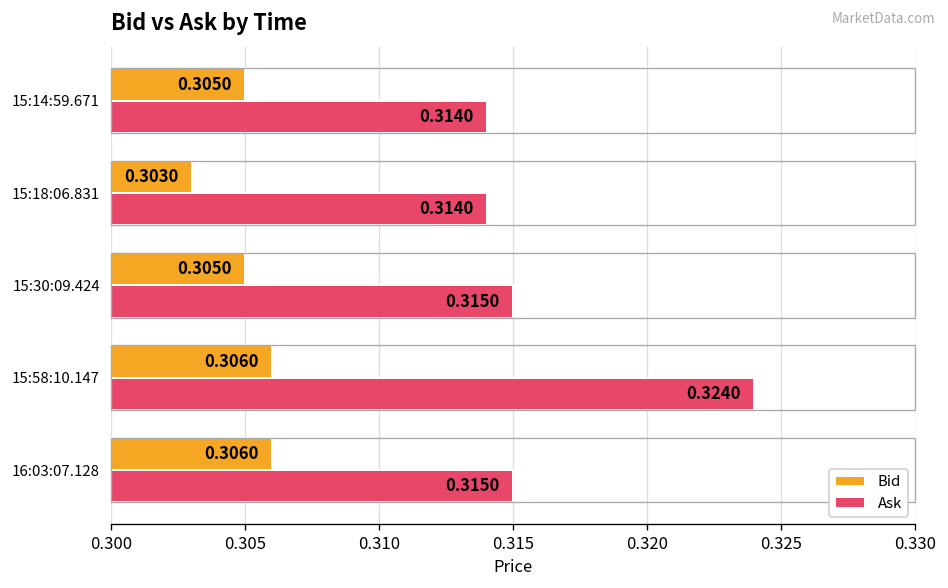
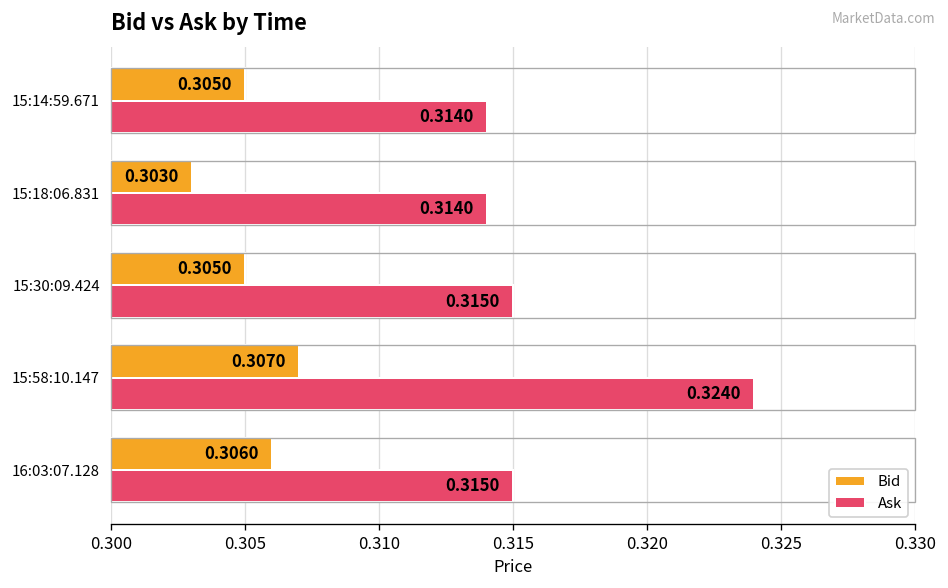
Bid, 15:58:10.147: 0.3060 -> 0.3070
